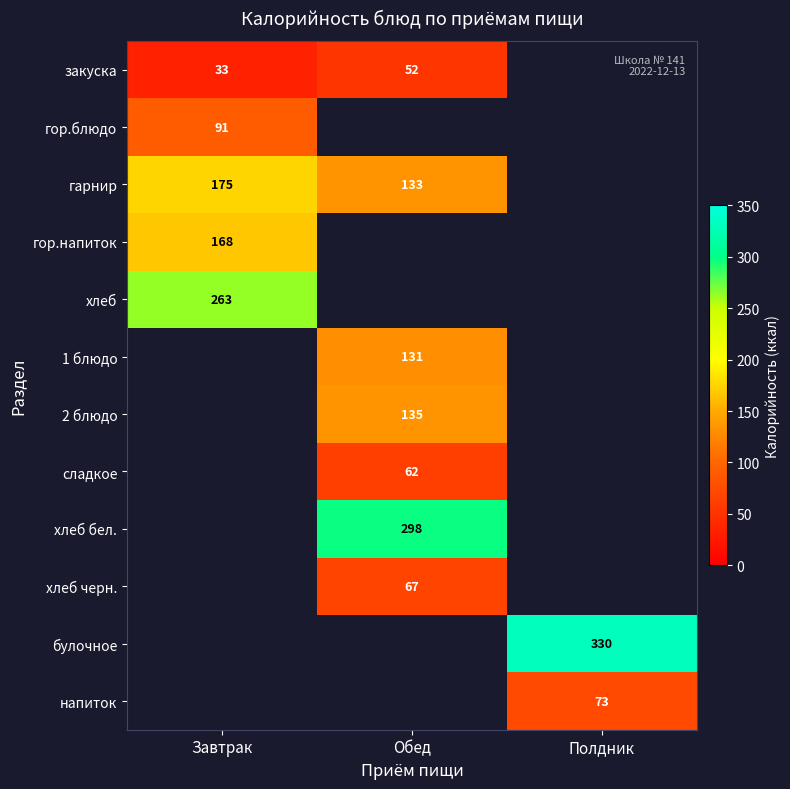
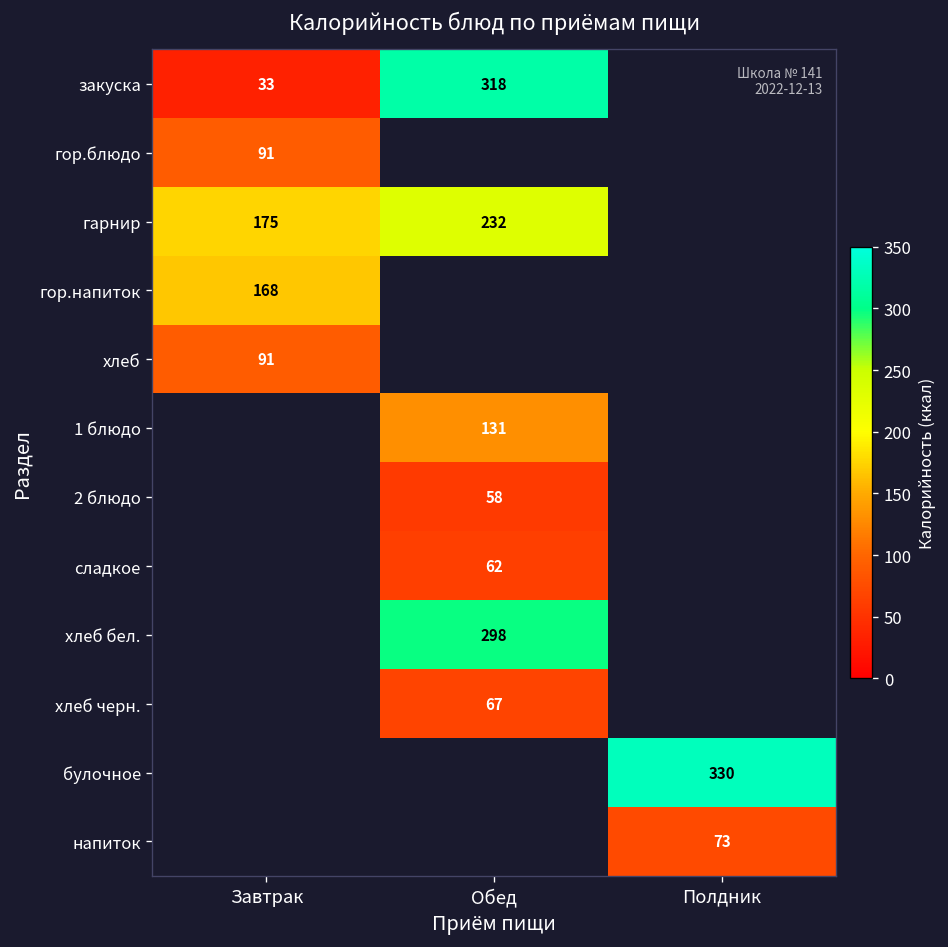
закуска, Обед: 52 -> 318
гарнир, Обед: 133 -> 232
хлеб, Завтрак: 263 -> 91
2 блюдо, Обед: 135 -> 58
